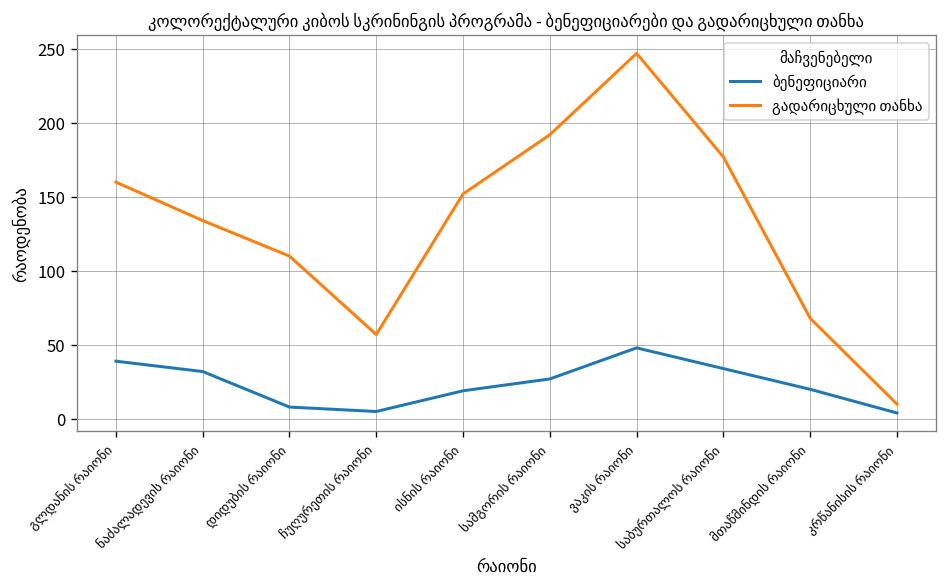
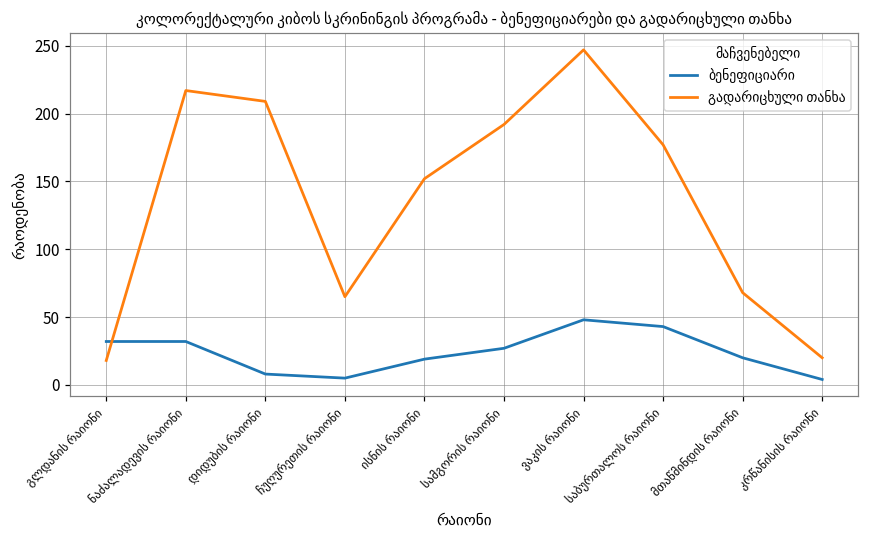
ბენეფიციარი, გლდანის რაიონი: 39 -> 32
გადარიცხული თანხა, გლდანის რაიონი: 160 -> 18
გადარიცხული თანხა, ნაძალადევის რაიონი: 134 -> 217
გადარიცხული თანხა, დიდუბის რაიონი: 110 -> 209
გადარიცხული თანხა, ჩუღურეთის რაიონი: 57 -> 65
ბენეფიციარი, საბურთალოს რაიონი: 34 -> 43
გადარიცხული თანხა, კრწანისის რაიონი: 10 -> 20
